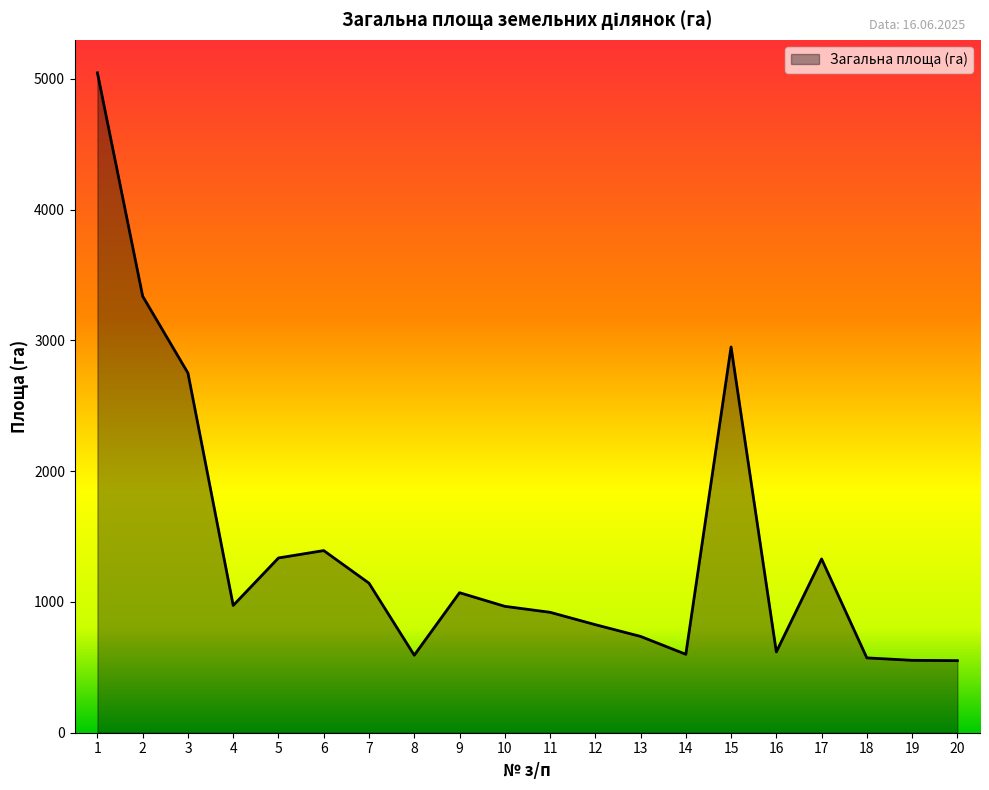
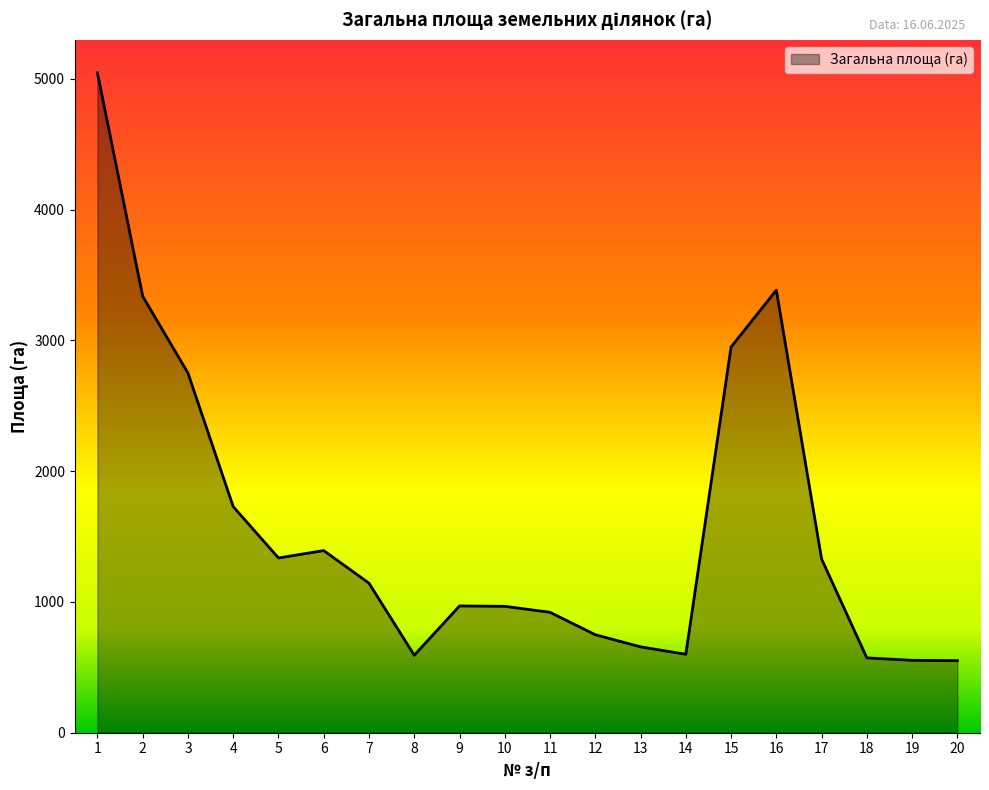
4: 970 -> 1730
9: 1070 -> 970
12: 830 -> 750
13: 740 -> 660
16: 620 -> 3380
